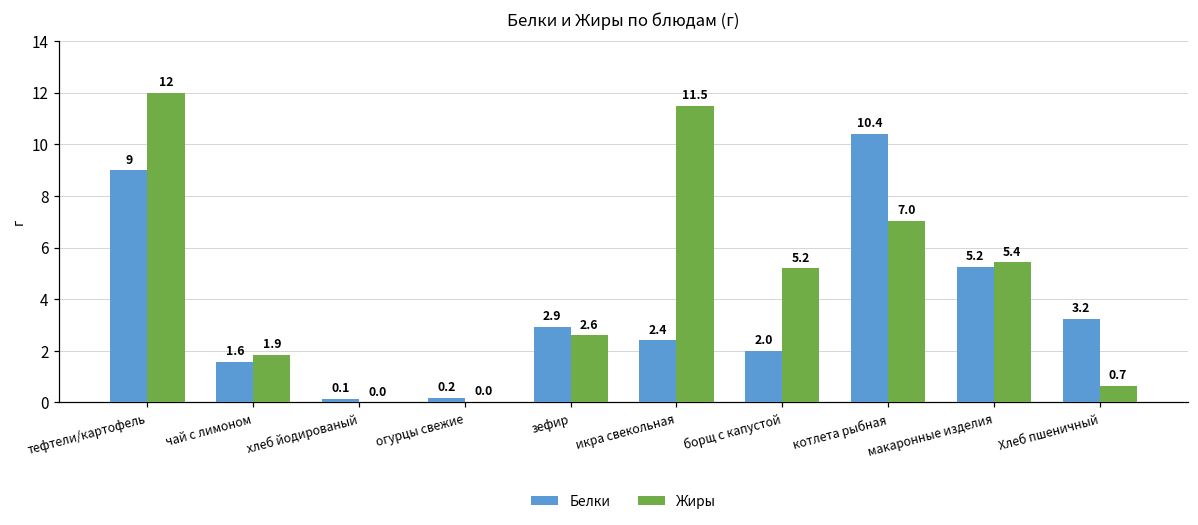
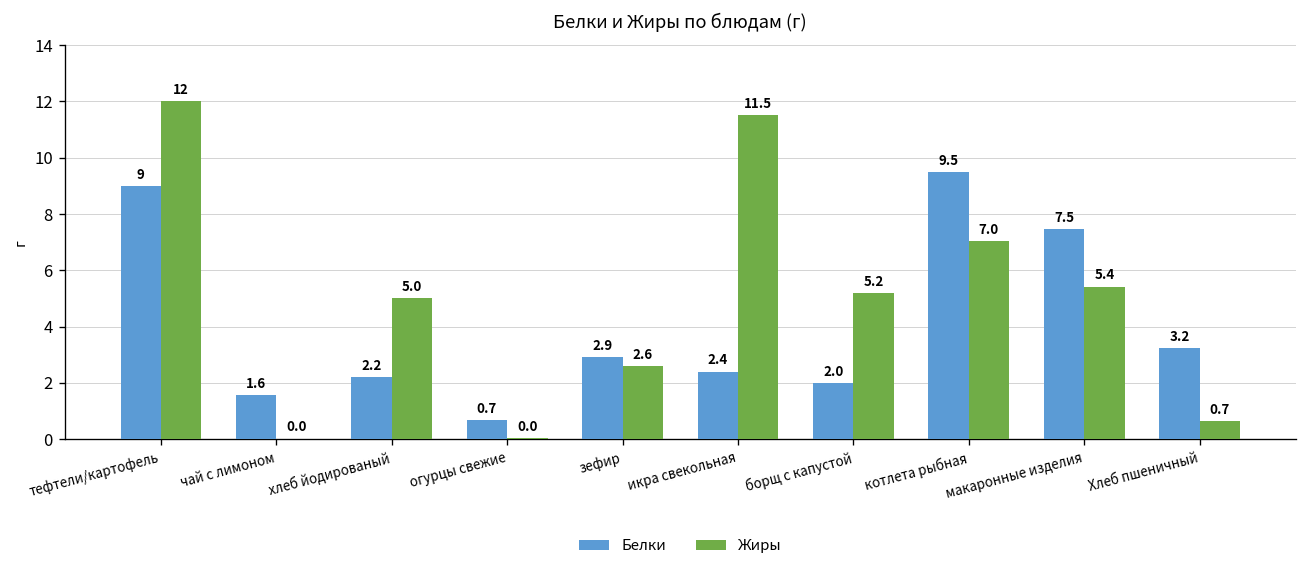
Жиры, чай с лимоном: 1.9 -> 0.0
Белки, хлеб йодированый: 0.1 -> 2.2
Жиры, хлеб йодированый: 0.0 -> 5.0
Белки, огурцы свежие: 0.2 -> 0.7
Белки, котлета рыбная: 10.4 -> 9.5
Белки, макаронные изделия: 5.2 -> 7.5
